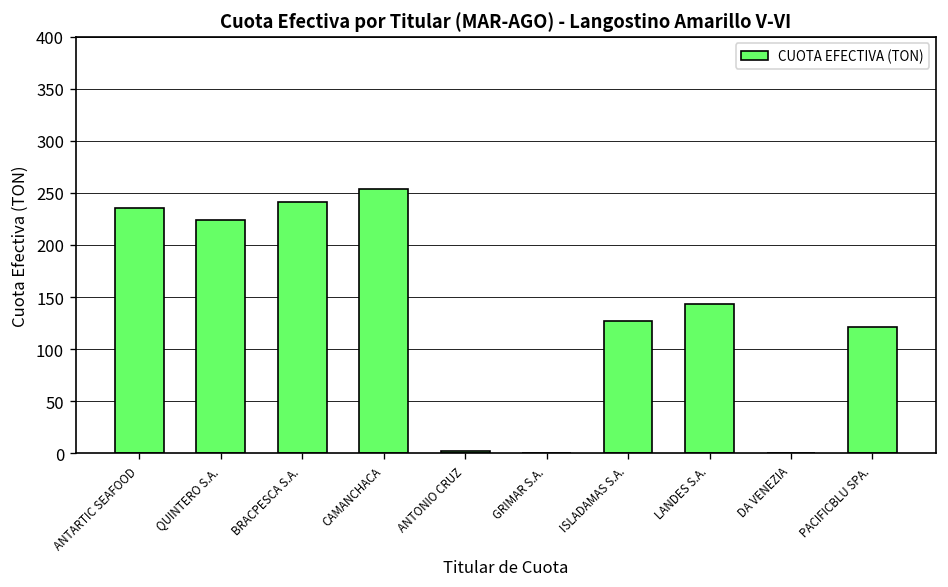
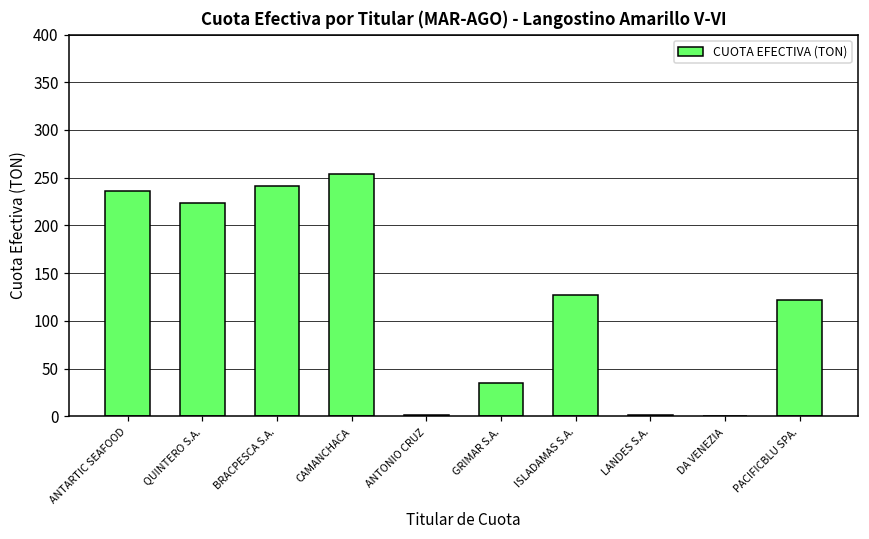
GRIMAR S.A.: 0 -> 30
LANDES S.A.: 140 -> 0
